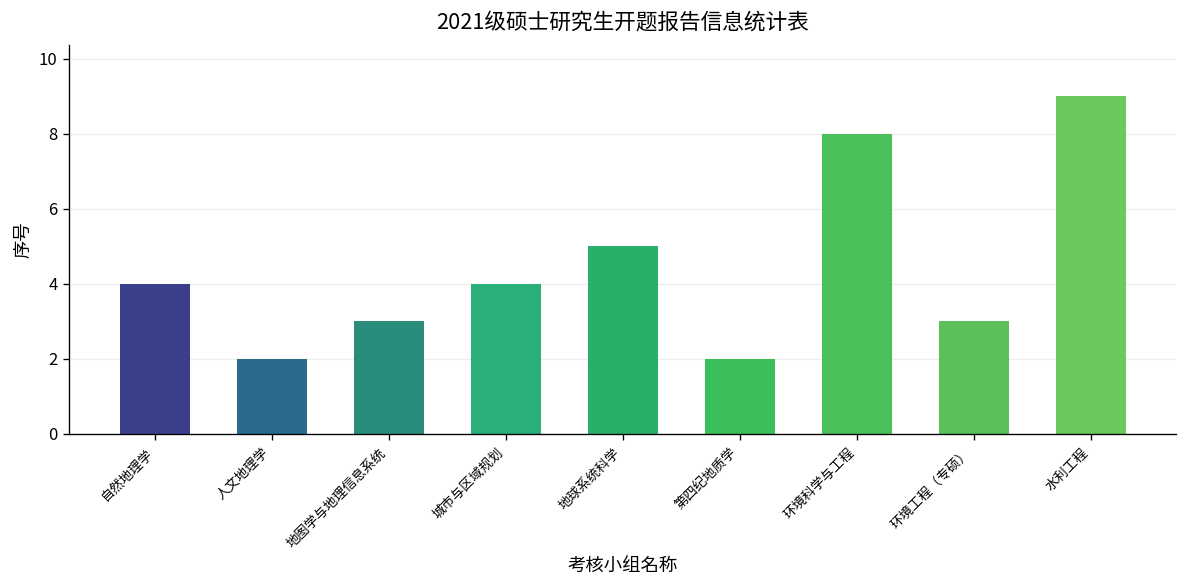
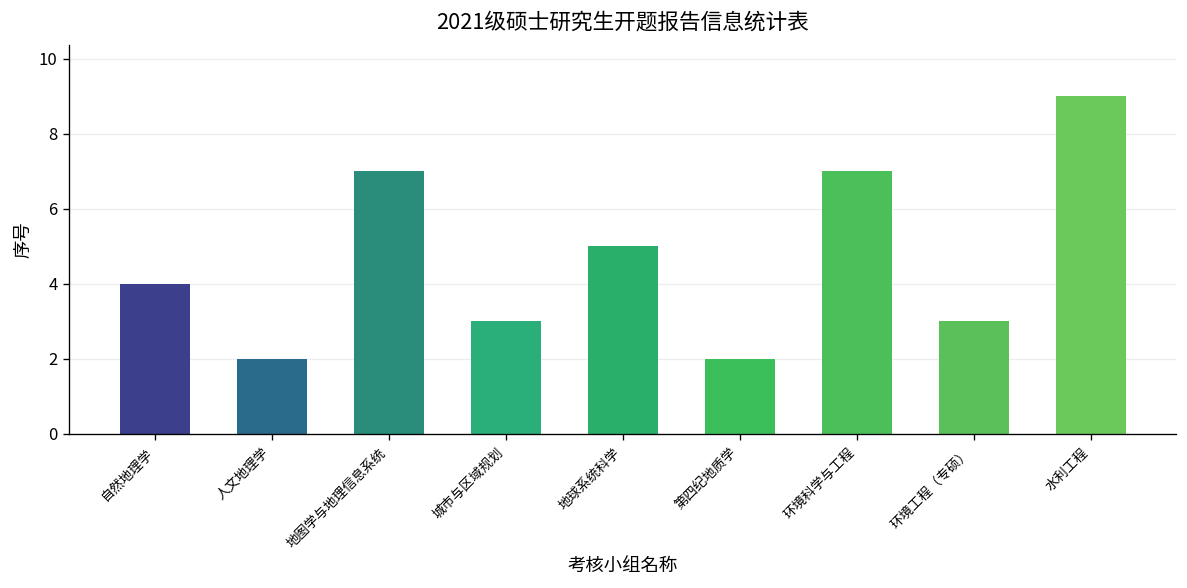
地图学与地理信息系统: 3 -> 7
城市与区域规划: 4 -> 3
环境科学与工程: 8 -> 7
